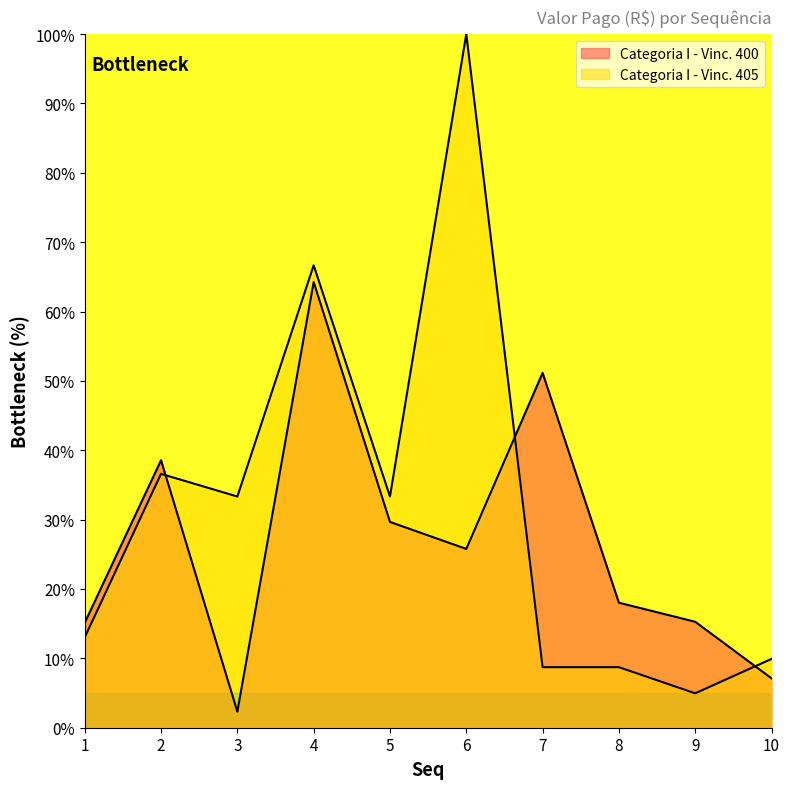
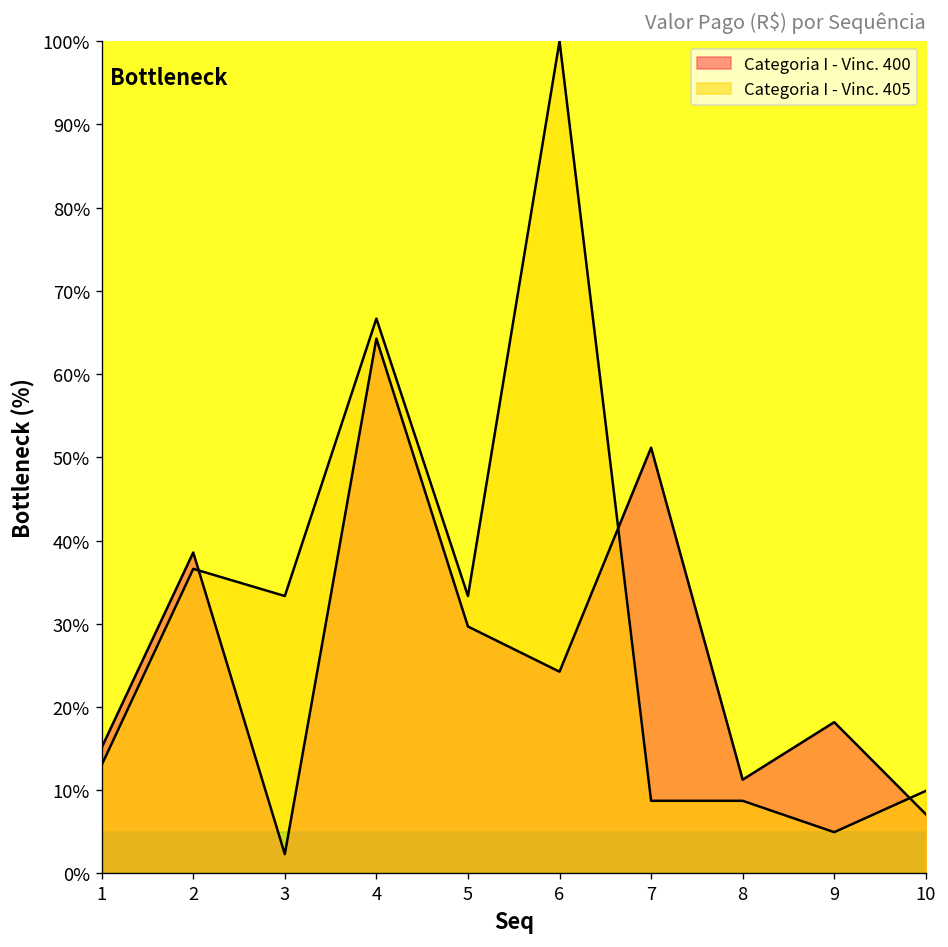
Categoria I - Vinc. 400, 6: 26% -> 24%
Categoria I - Vinc. 400, 8: 18% -> 11%
Categoria I - Vinc. 400, 9: 15% -> 18%
